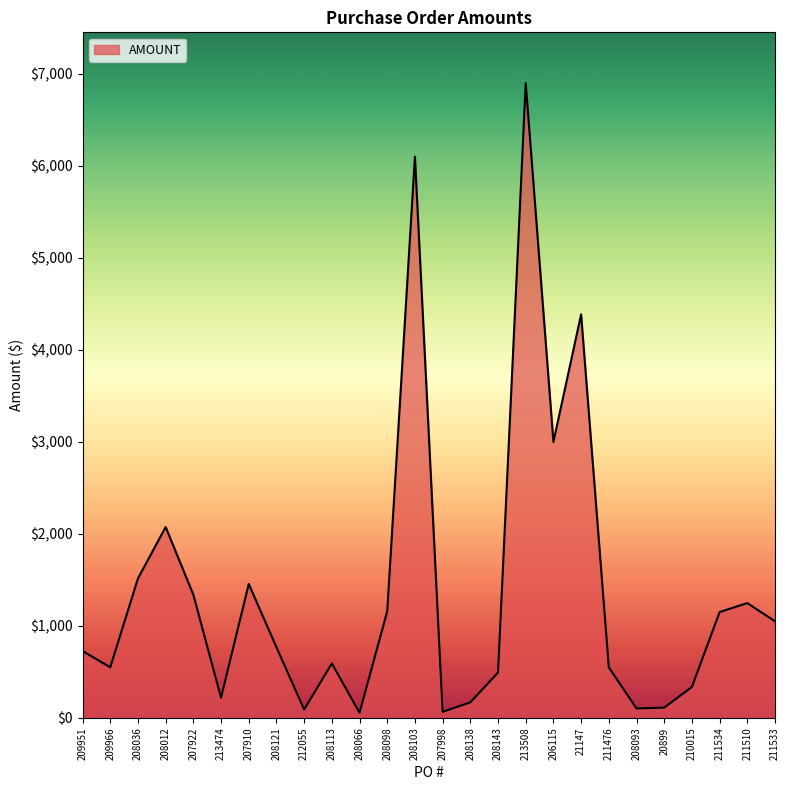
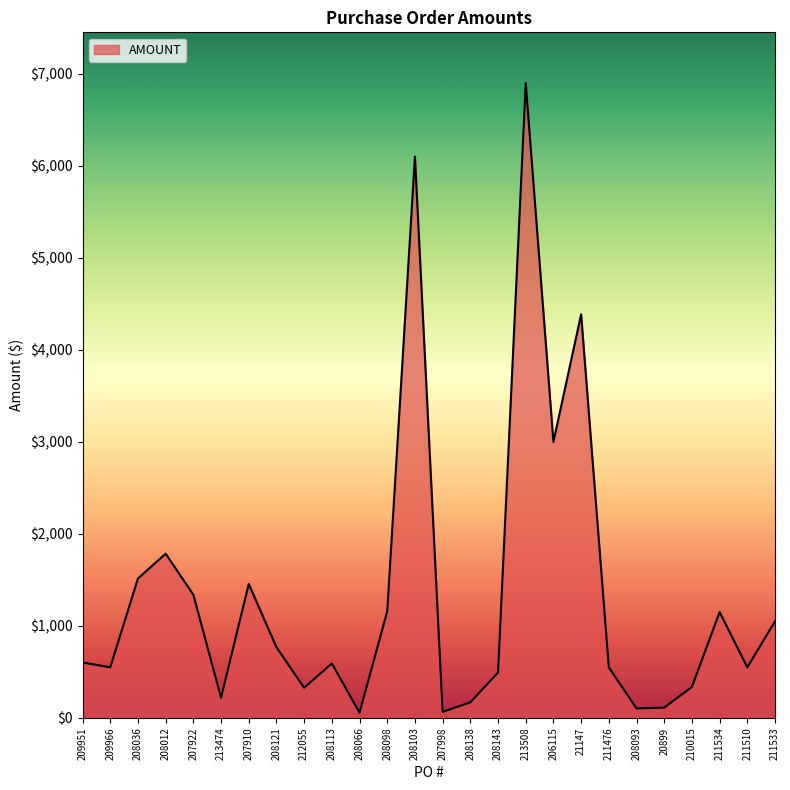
209951: $700 -> $600
208012: $2,100 -> $1,800
212055: $100 -> $300
211510: $1,200 -> $500
